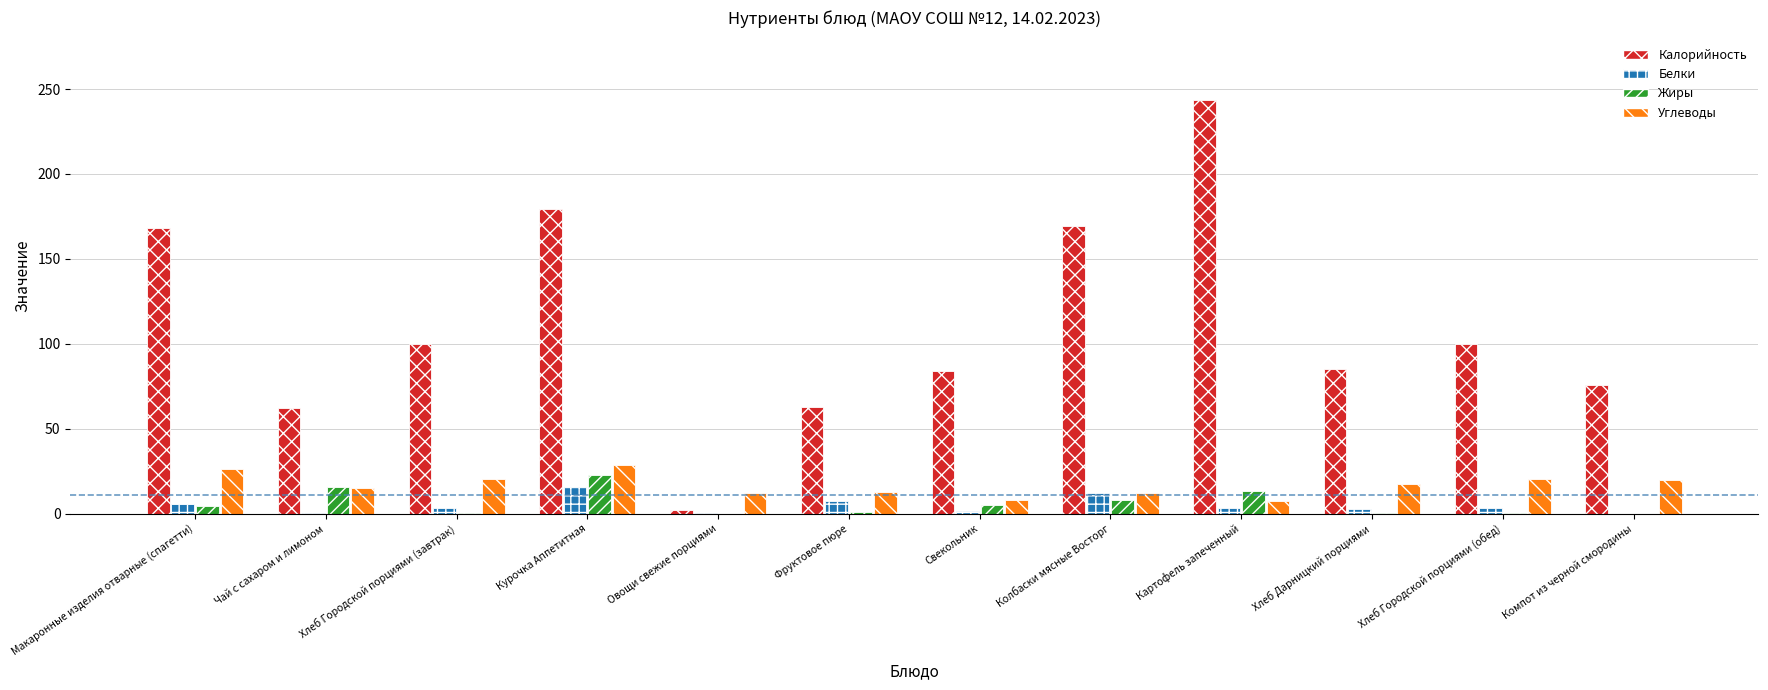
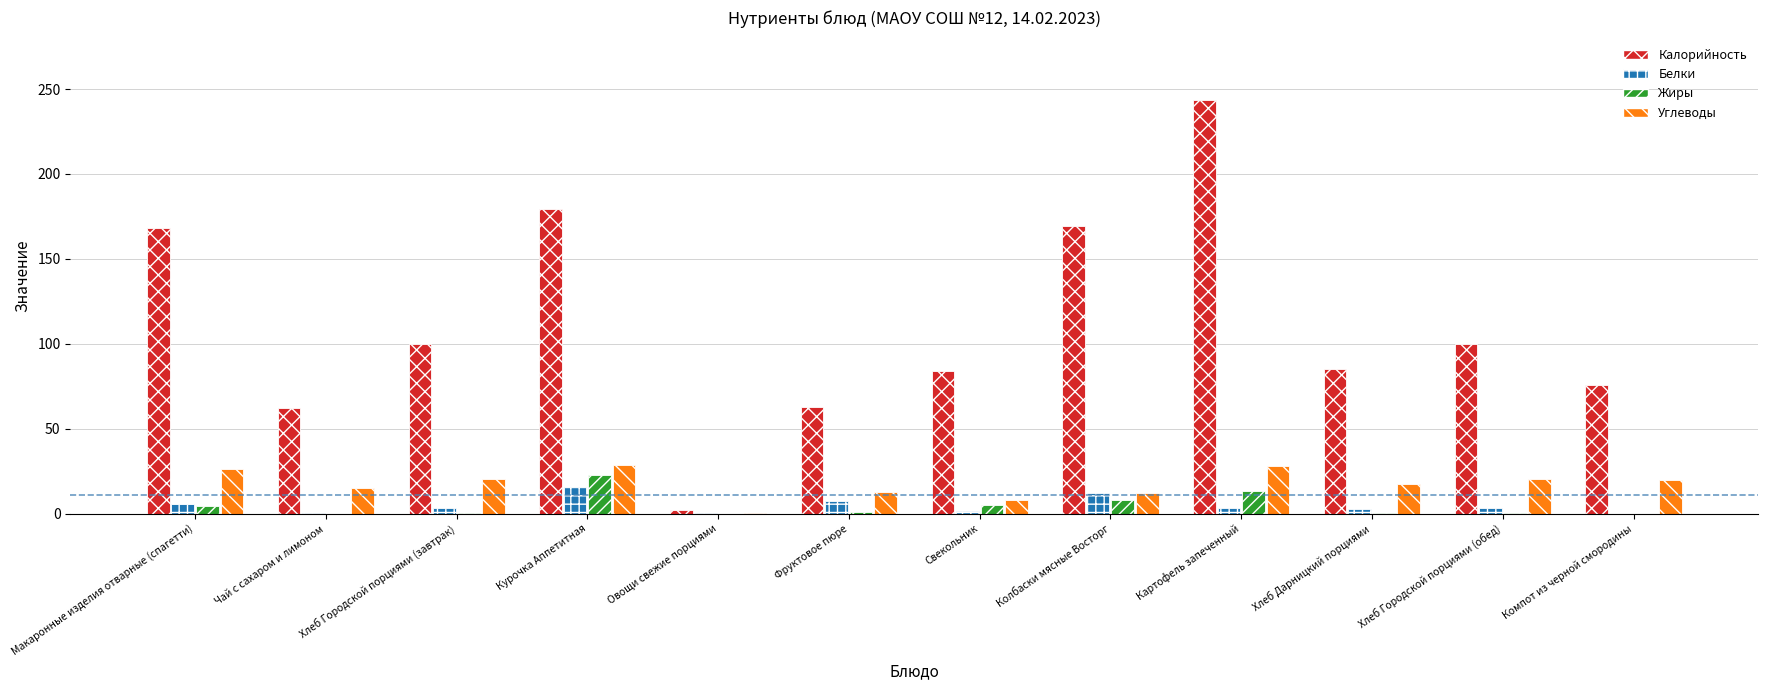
Жиры, Чай с сахаром и лимоном: 15 -> 0
Углеводы, Овощи свежие порциями: 12 -> 0
Углеводы, Картофель запеченный: 7 -> 28
